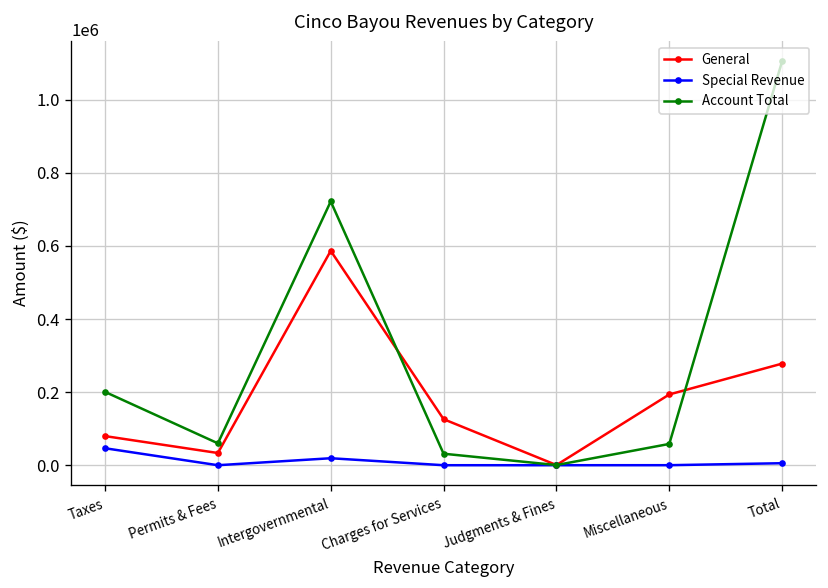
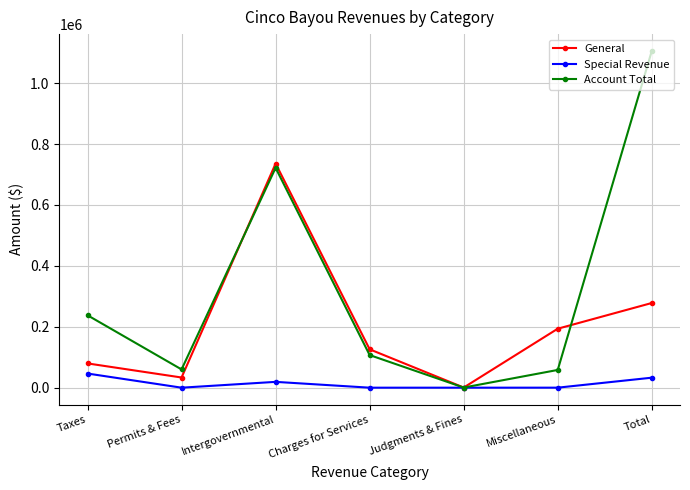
Account Total, Taxes: 200000 -> 240000
General, Intergovernmental: 590000 -> 740000
Account Total, Charges for Services: 30000 -> 110000
Special Revenue, Total: 10000 -> 30000
